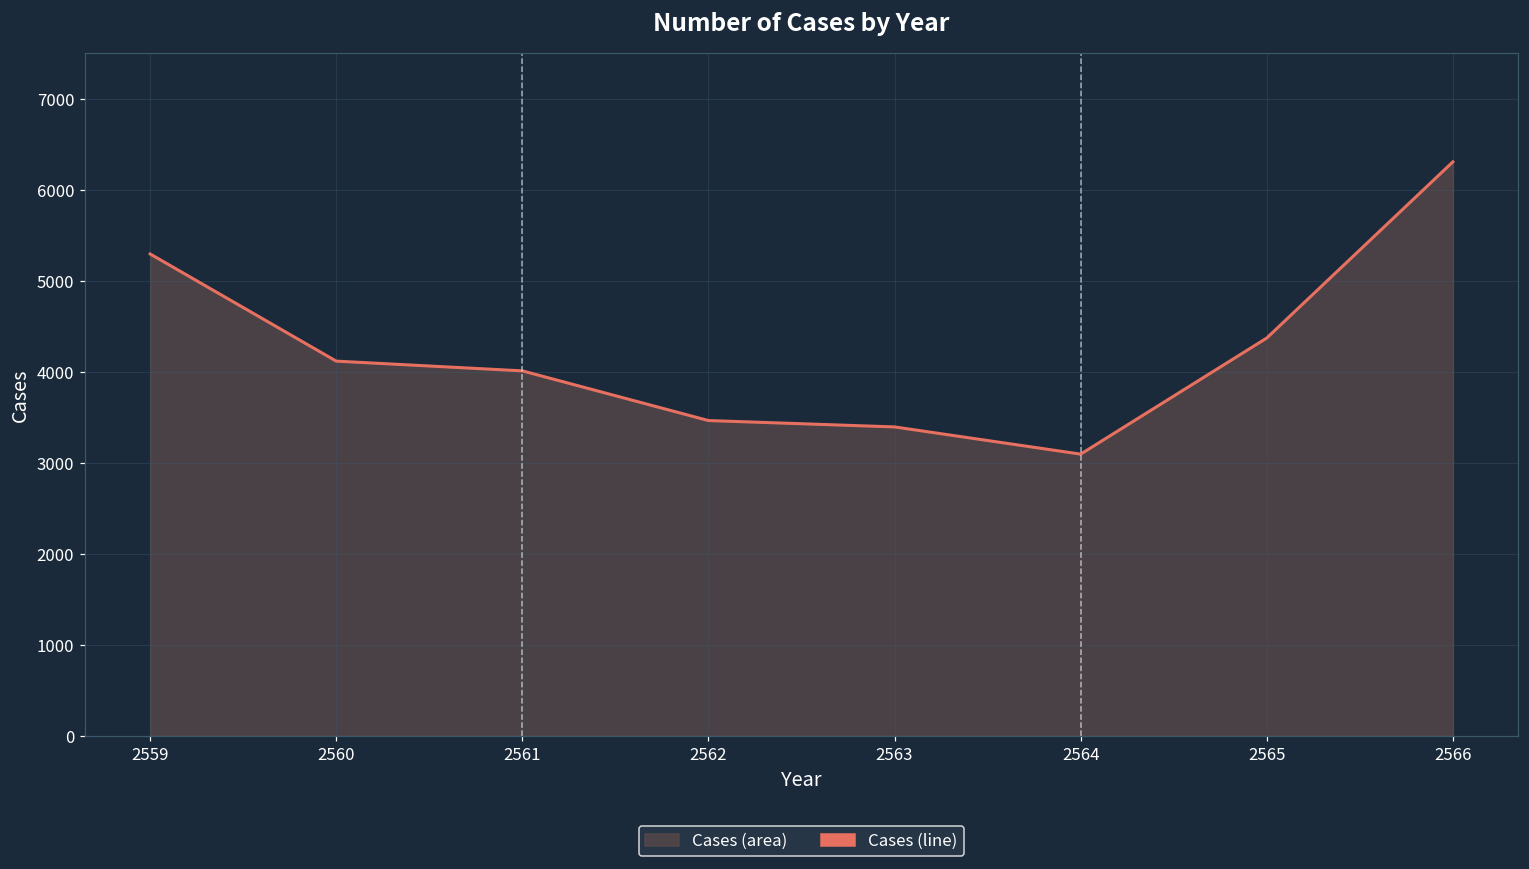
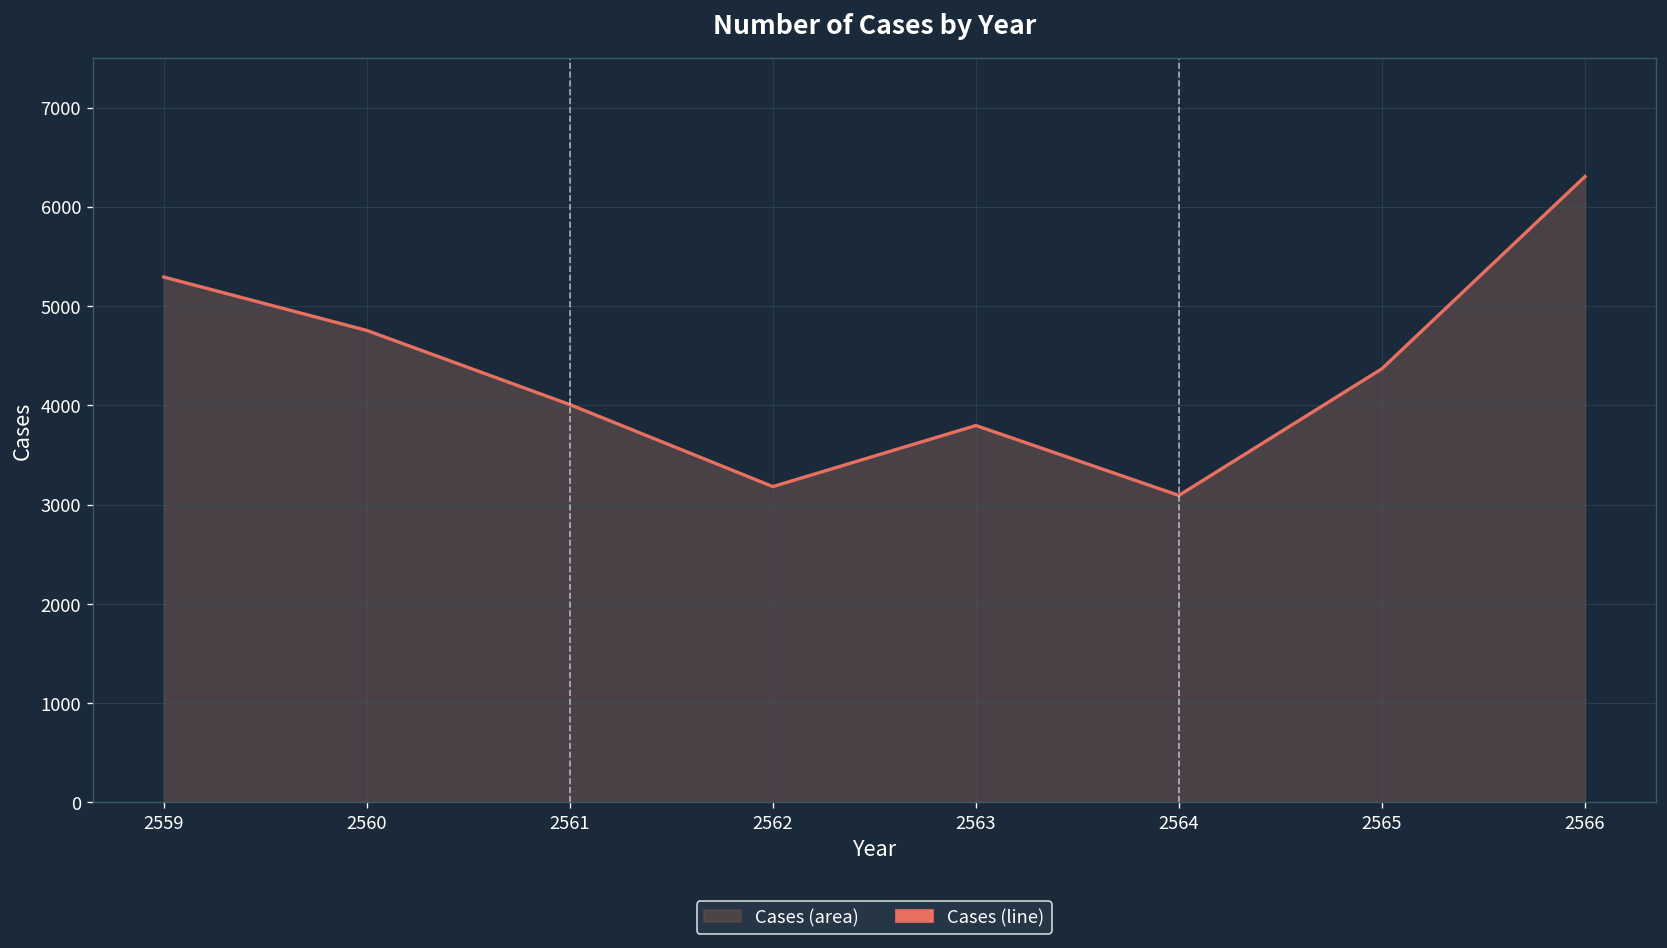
2560: 4100 -> 4800
2562: 3500 -> 3200
2563: 3400 -> 3800
